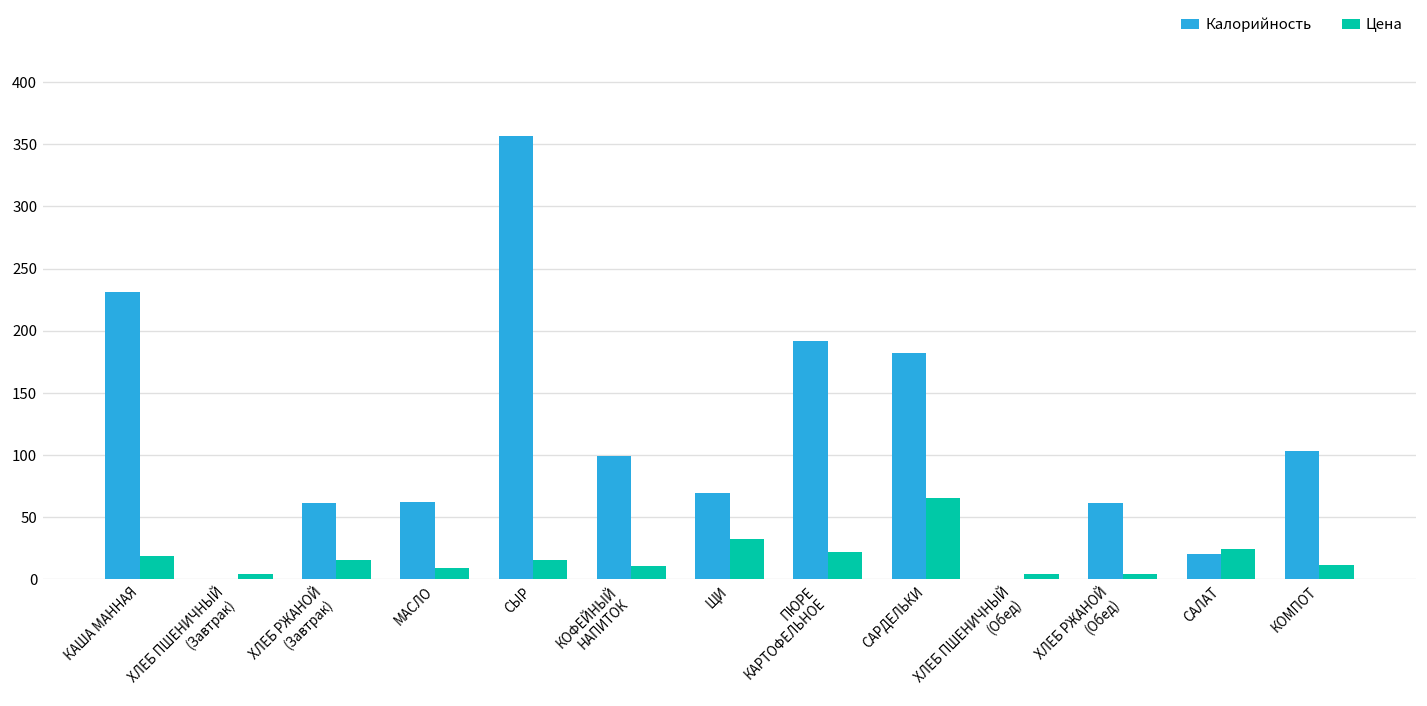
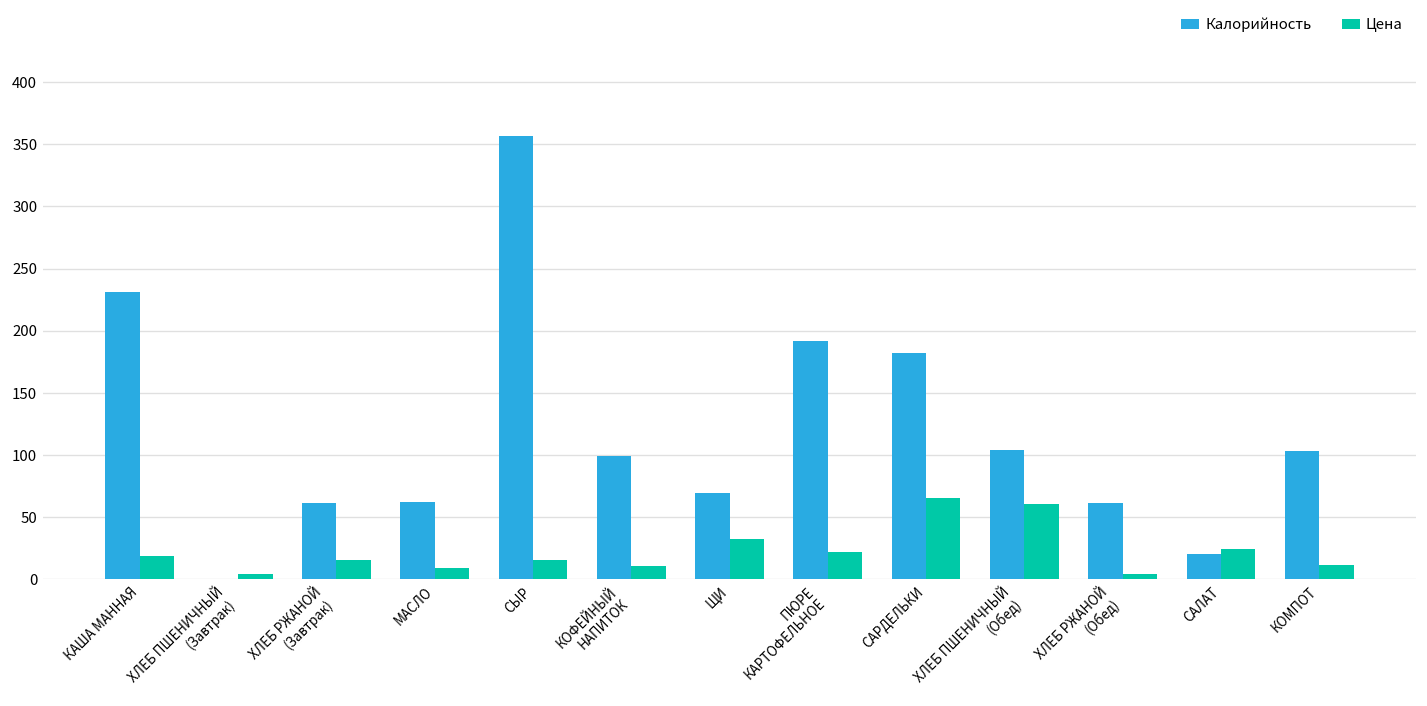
Калорийность, ХЛЕБ ПШЕНИЧНЫЙ (Обед): 0 -> 104
Цена, ХЛЕБ ПШЕНИЧНЫЙ (Обед): 4 -> 61
